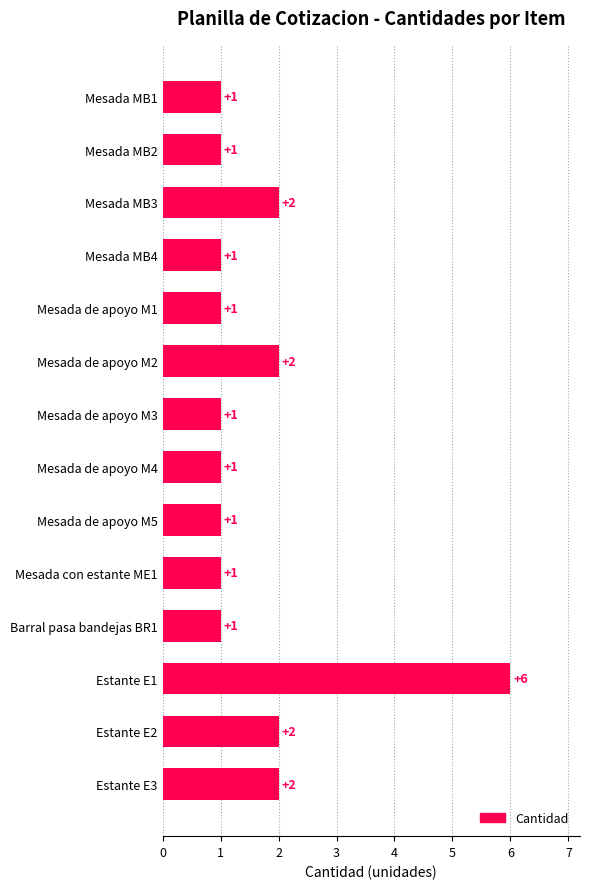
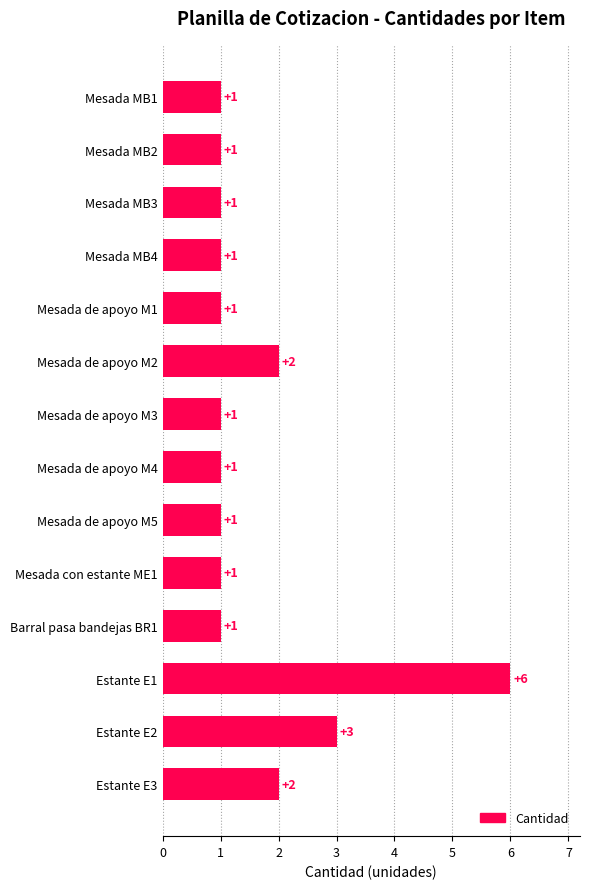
Mesada MB3: +2 -> +1
Estante E2: +2 -> +3
